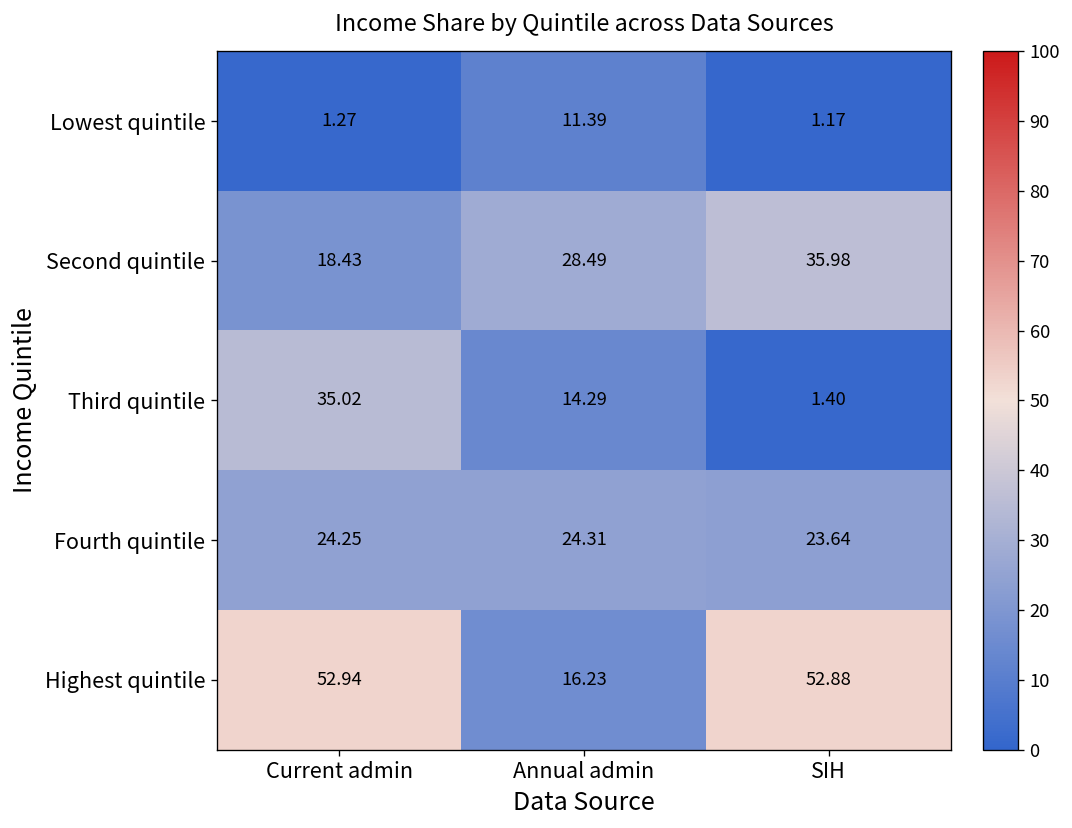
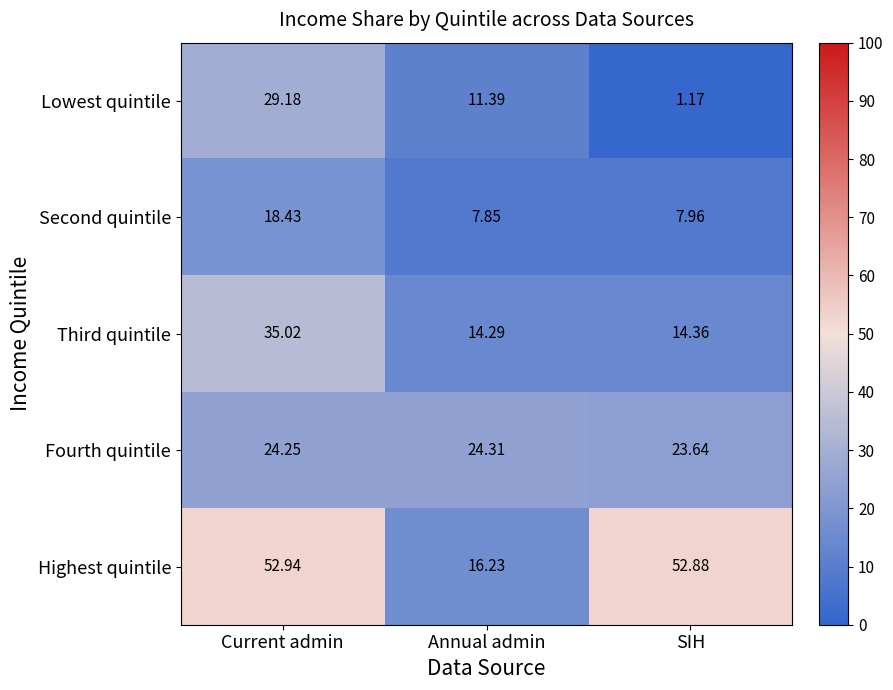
Lowest quintile, Current admin: 1.27 -> 29.18
Second quintile, Annual admin: 28.49 -> 7.85
Second quintile, SIH: 35.98 -> 7.96
Third quintile, SIH: 1.40 -> 14.36
